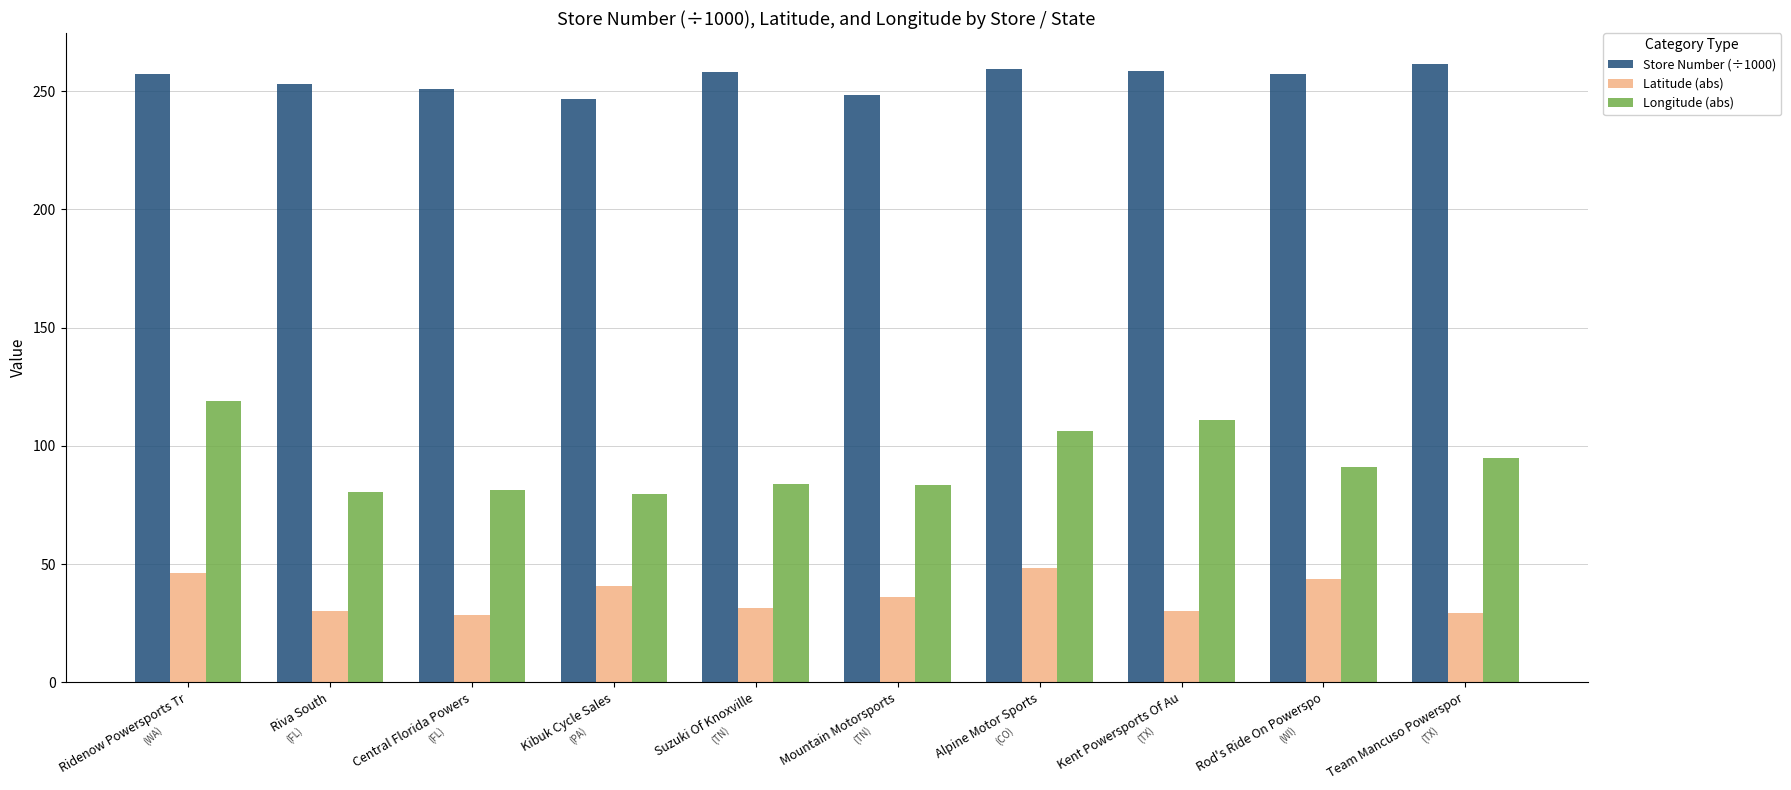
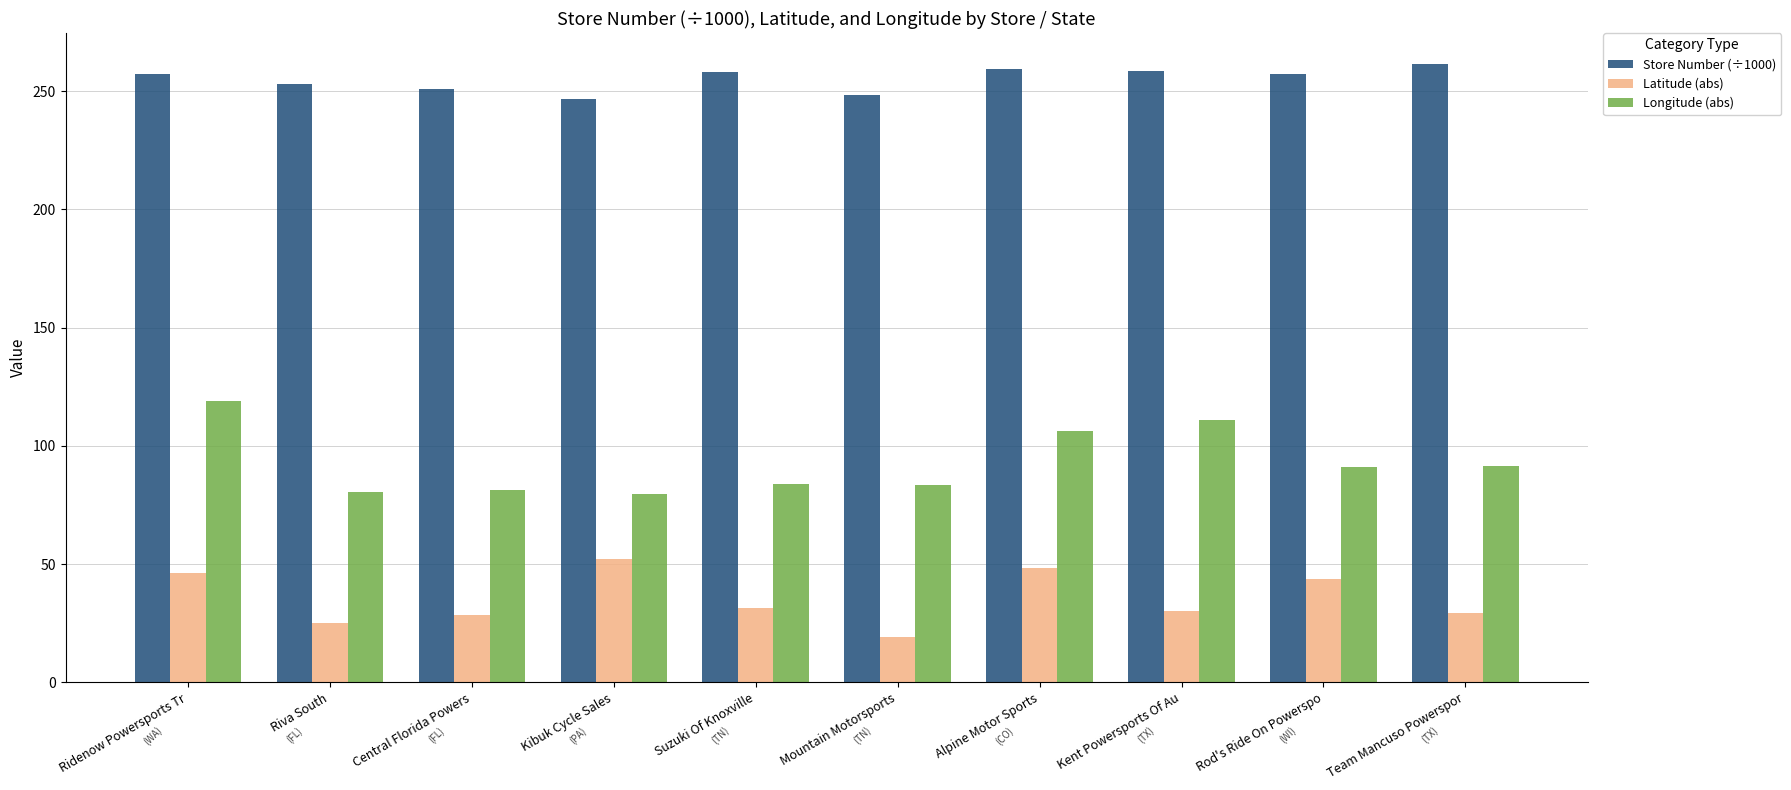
Latitude (abs), Riva South: 30 -> 25
Latitude (abs), Kibuk Cycle Sales: 41 -> 52
Latitude (abs), Mountain Motorsports: 36 -> 19
Longitude (abs), Team Mancuso Powerspor: 95 -> 92
